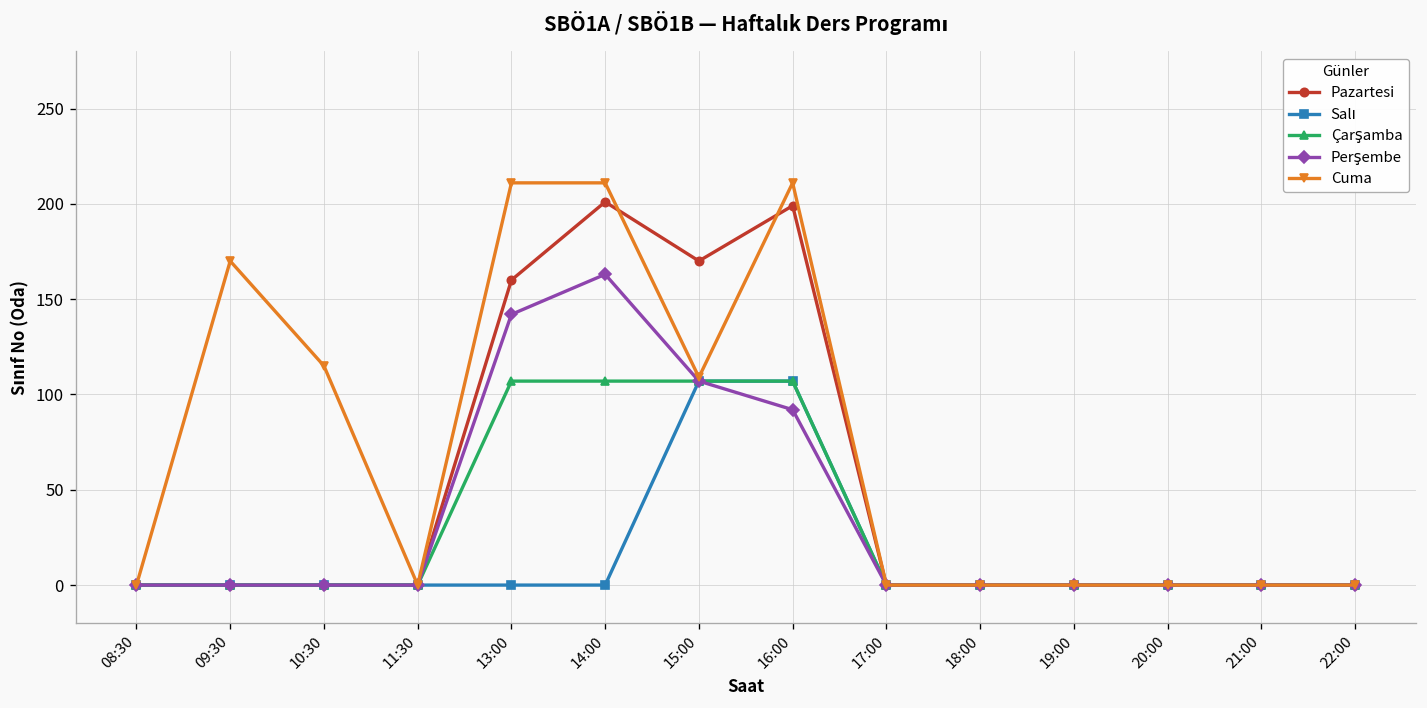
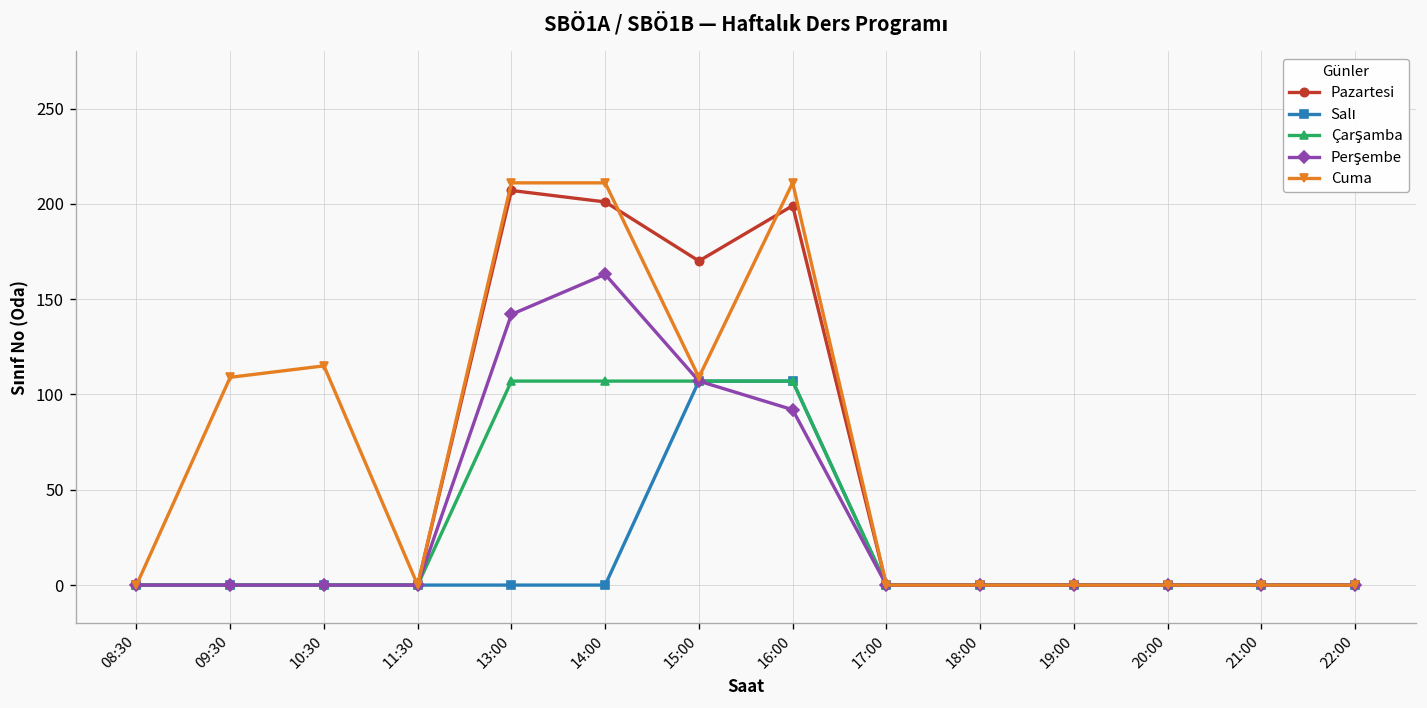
Cuma, 09:30: 170 -> 109
Pazartesi, 13:00: 160 -> 207
